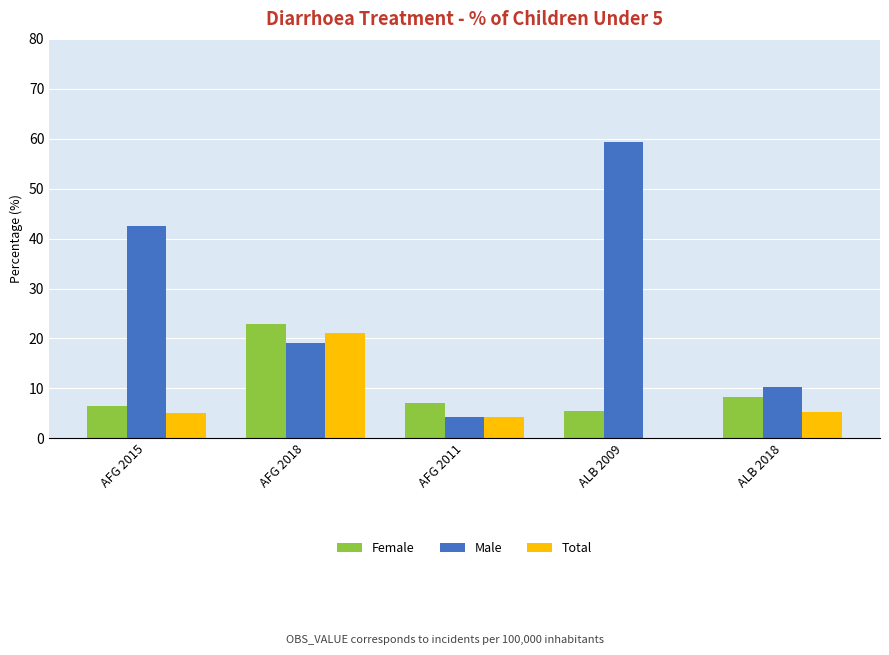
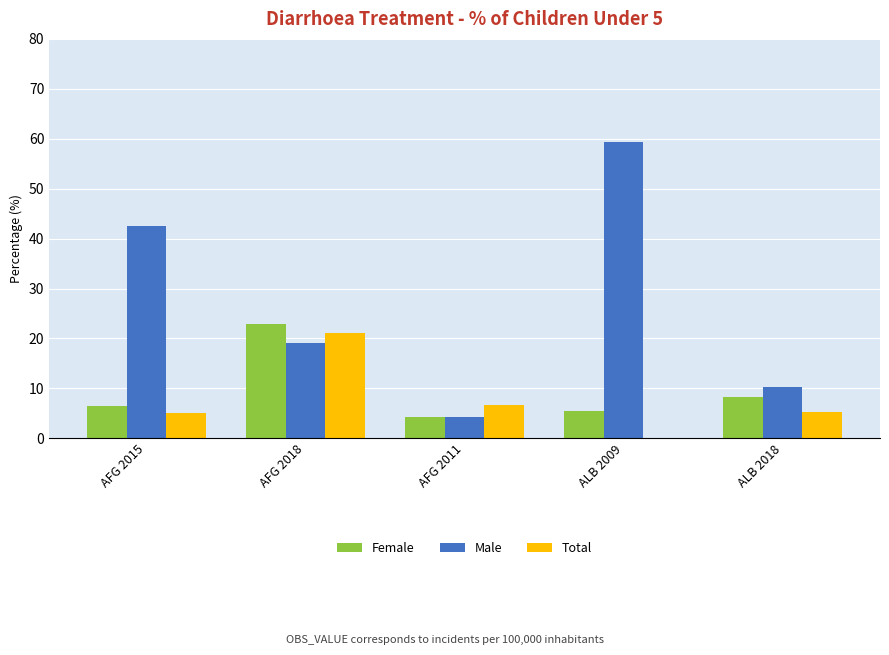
Female, AFG 2011: 7 -> 4
Total, AFG 2011: 4 -> 7
